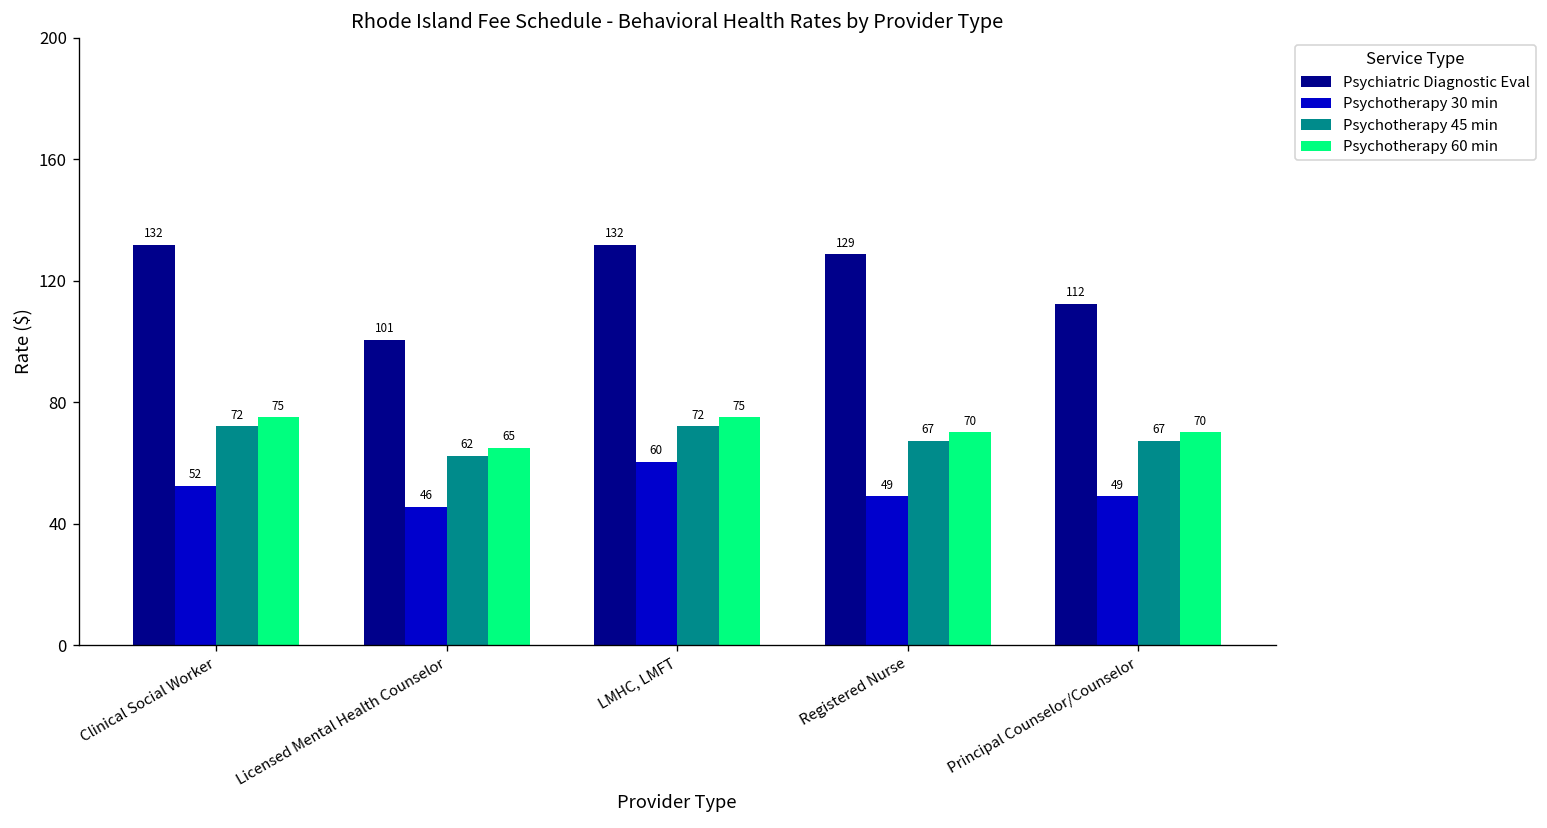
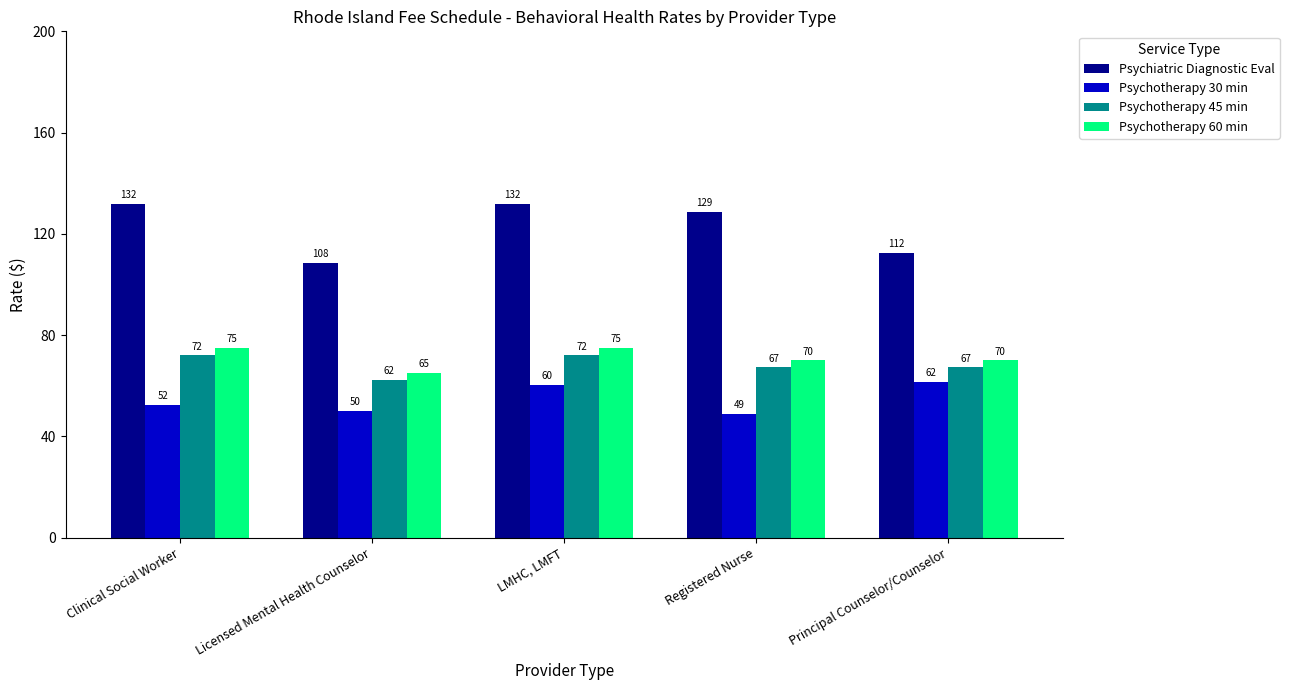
Psychiatric Diagnostic Eval, Licensed Mental Health Counselor: 101 -> 108
Psychotherapy 30 min, Licensed Mental Health Counselor: 46 -> 50
Psychotherapy 30 min, Principal Counselor/Counselor: 49 -> 62
